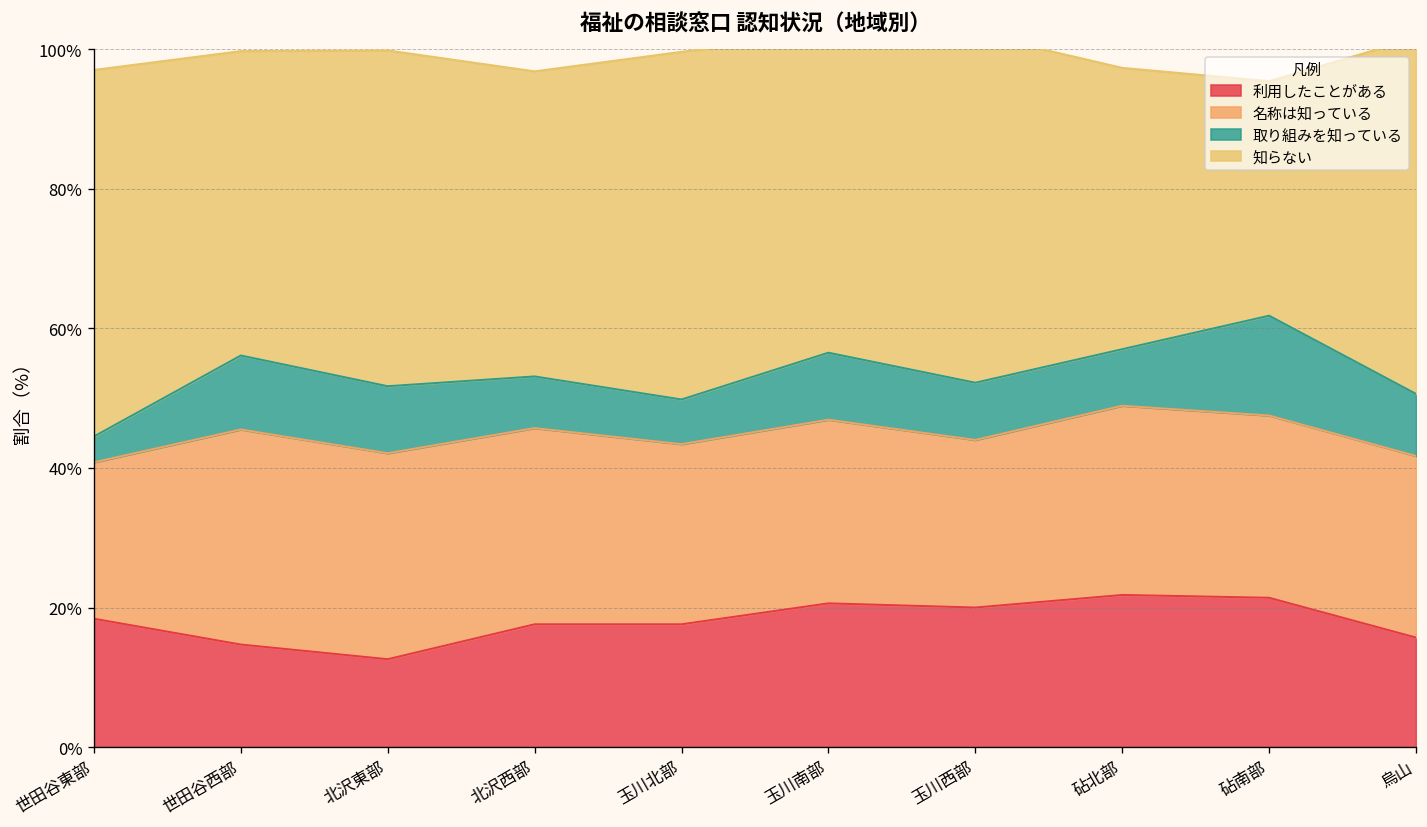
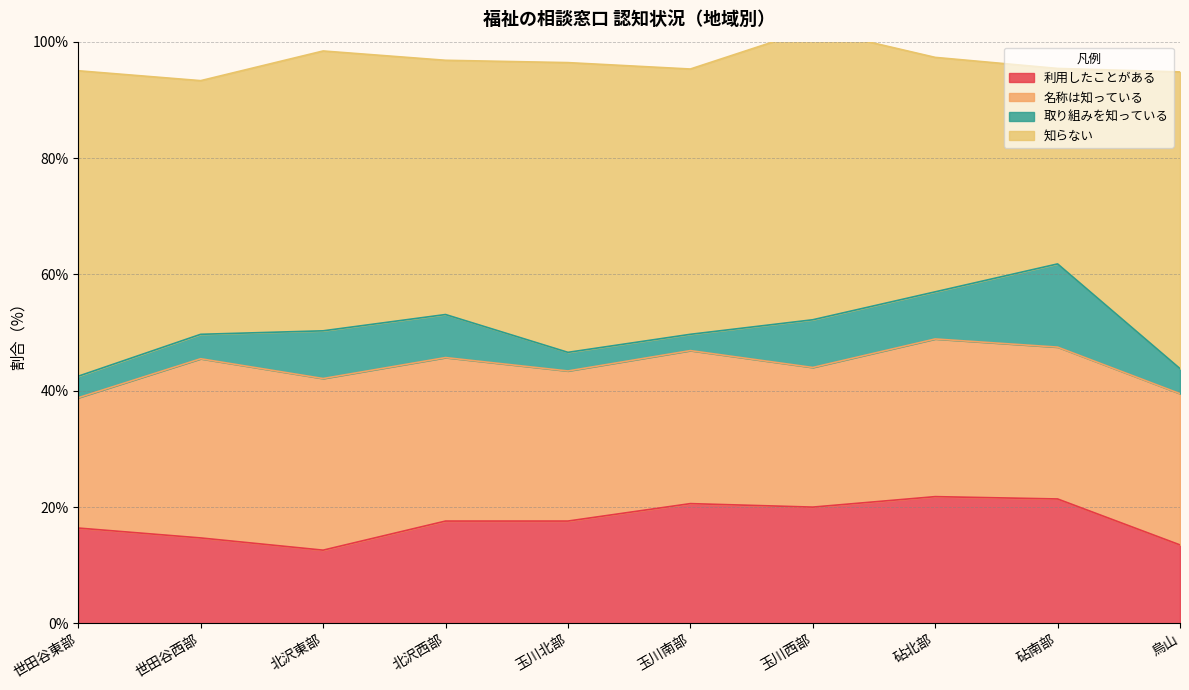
利用したことがある, 世田谷東部: 18% -> 16%
取り組みを知っている, 世田谷西部: 11% -> 4%
取り組みを知っている, 北沢東部: 10% -> 8%
取り組みを知っている, 玉川北部: 6% -> 3%
取り組みを知っている, 玉川南部: 10% -> 3%
利用したことがある, 烏山: 16% -> 14%
取り組みを知っている, 烏山: 9% -> 4%
